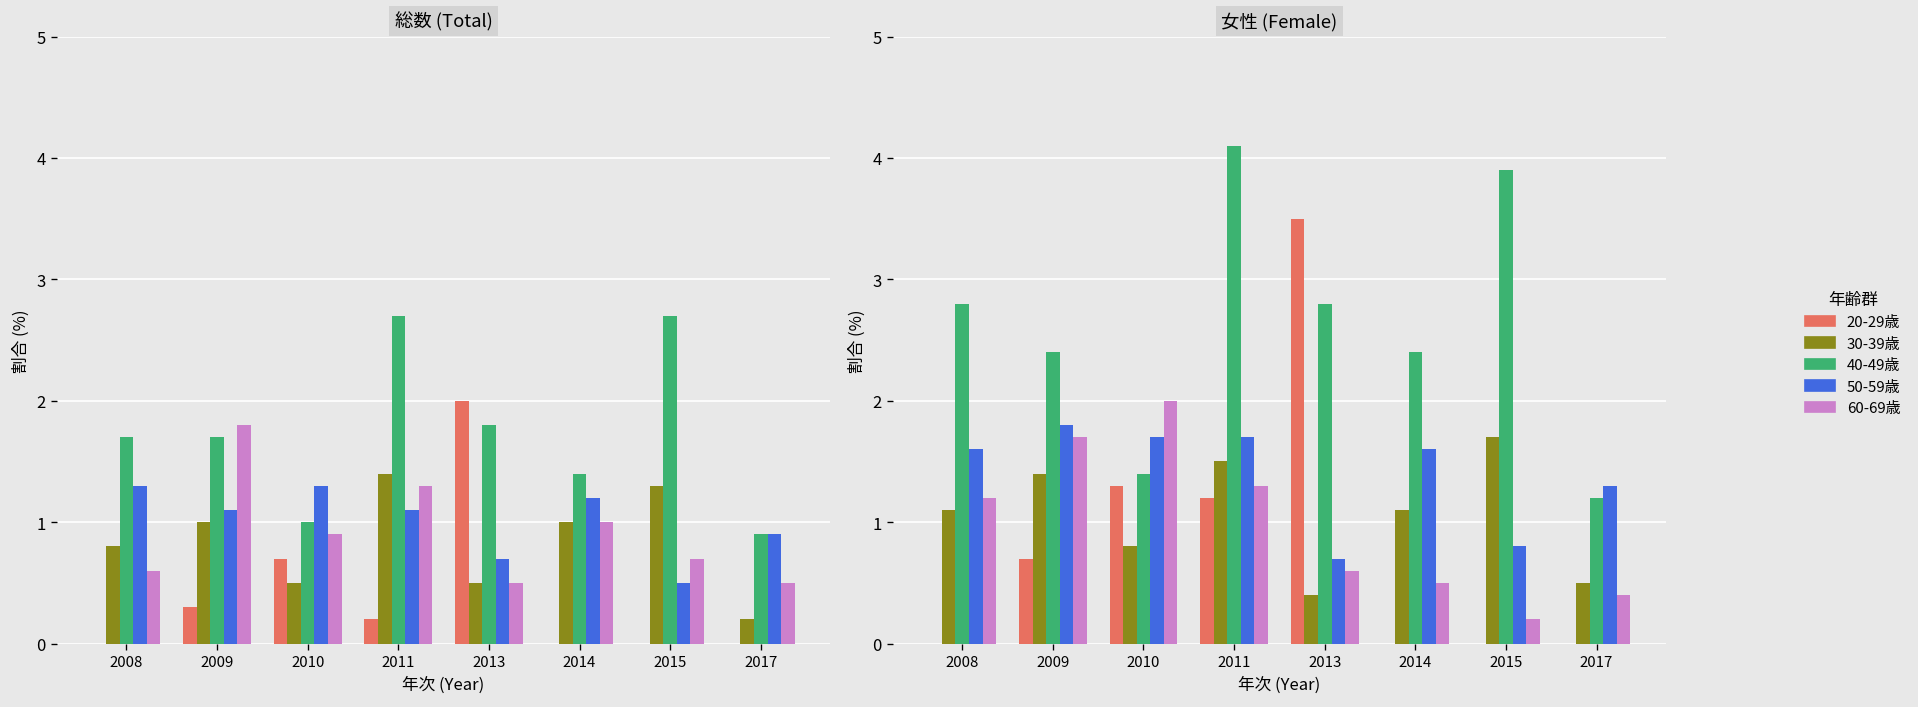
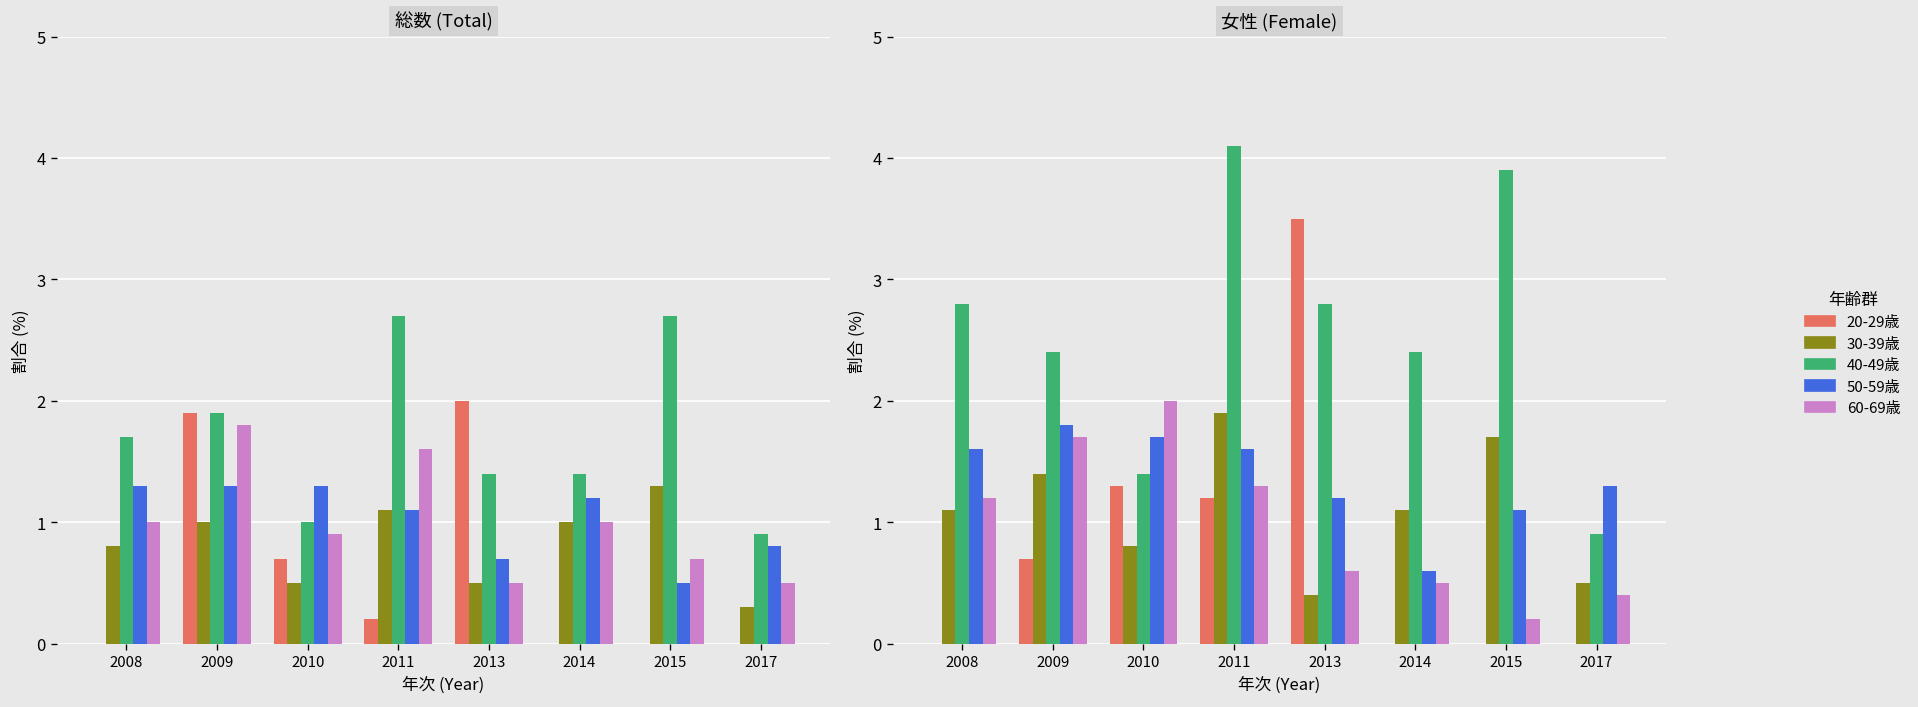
総数 (Total), 60-69歳, 2008: 0.6 -> 1.0
総数 (Total), 20-29歳, 2009: 0.3 -> 1.9
総数 (Total), 40-49歳, 2009: 1.7 -> 1.9
総数 (Total), 50-59歳, 2009: 1.1 -> 1.3
総数 (Total), 30-39歳, 2011: 1.4 -> 1.1
総数 (Total), 60-69歳, 2011: 1.3 -> 1.6
総数 (Total), 40-49歳, 2013: 1.8 -> 1.4
総数 (Total), 30-39歳, 2017: 0.2 -> 0.3
総数 (Total), 50-59歳, 2017: 0.9 -> 0.8
女性 (Female), 30-39歳, 2011: 1.5 -> 1.9
女性 (Female), 50-59歳, 2011: 1.7 -> 1.6
女性 (Female), 50-59歳, 2013: 0.7 -> 1.2
女性 (Female), 50-59歳, 2014: 1.6 -> 0.6
女性 (Female), 50-59歳, 2015: 0.8 -> 1.1
女性 (Female), 40-49歳, 2017: 1.2 -> 0.9
